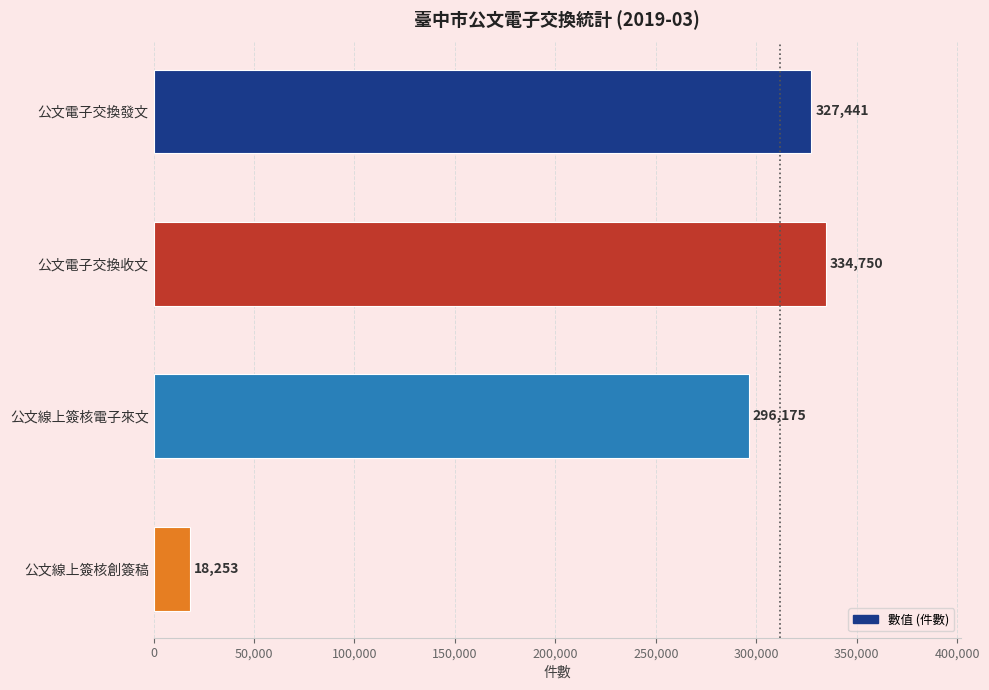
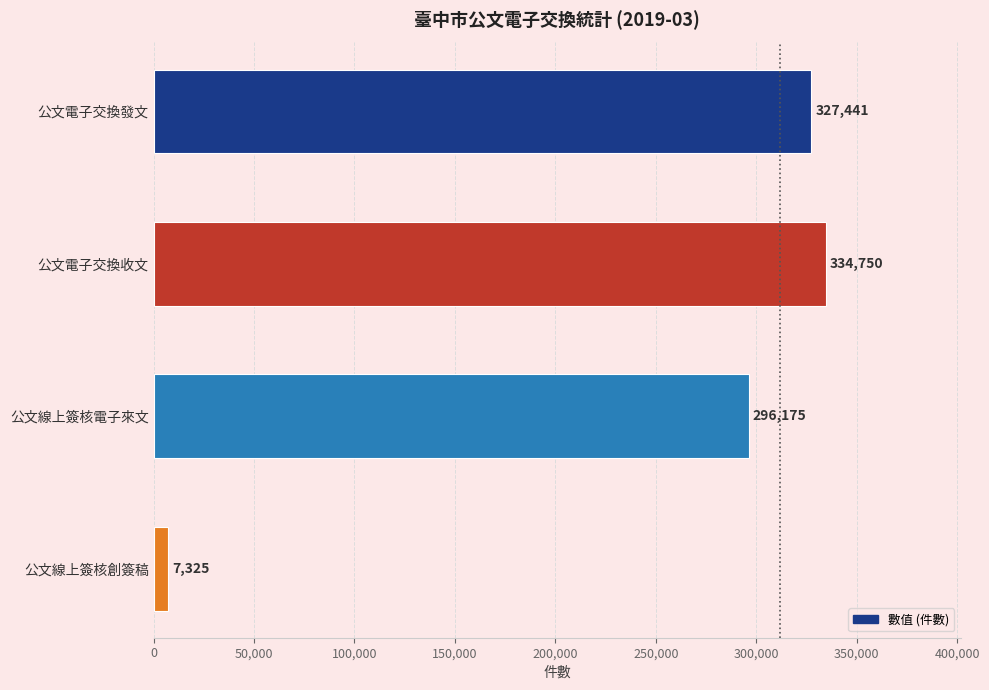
公文線上簽核創簽稿: 18,253 -> 7,325
